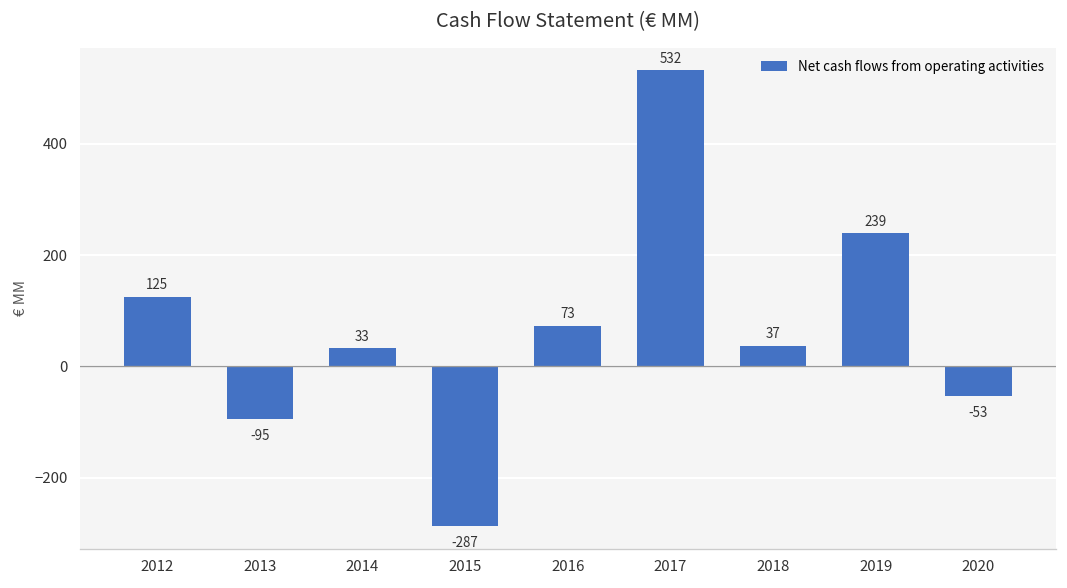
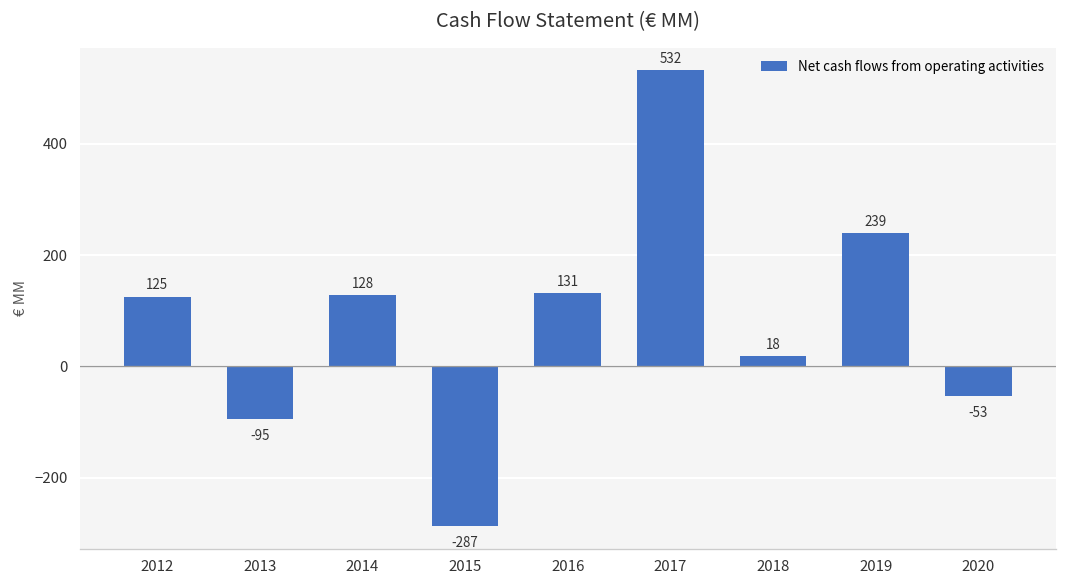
2014: 33 -> 128
2016: 73 -> 131
2018: 37 -> 18
